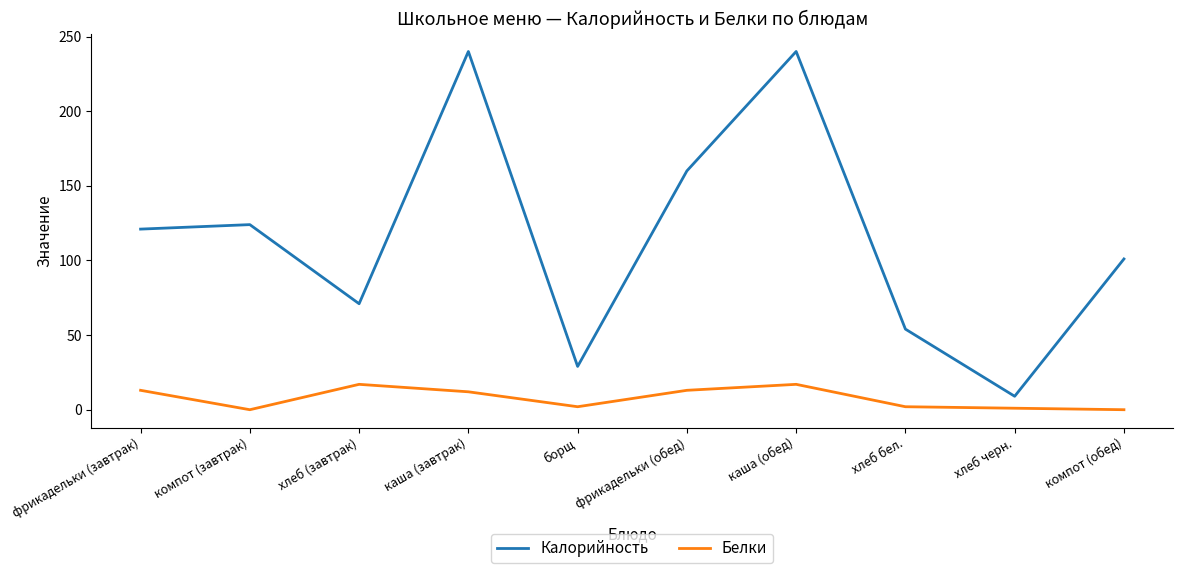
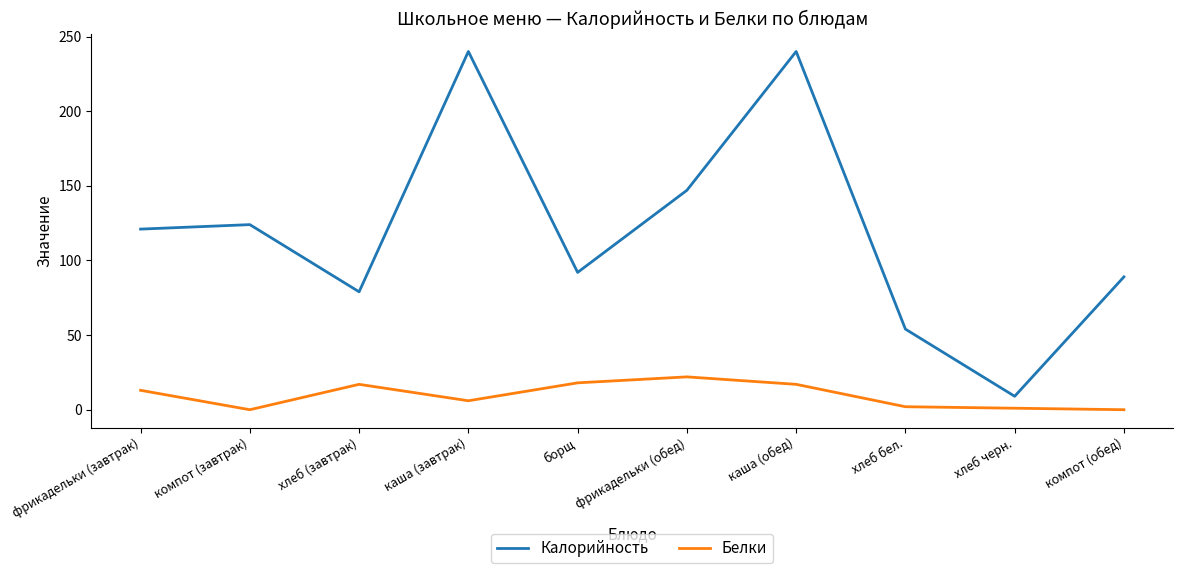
Калорийность, хлеб (завтрак): 71 -> 79
Белки, каша (завтрак): 12 -> 6
Калорийность, борщ: 29 -> 92
Белки, борщ: 2 -> 18
Калорийность, фрикадельки (обед): 160 -> 147
Белки, фрикадельки (обед): 13 -> 22
Калорийность, компот (обед): 101 -> 89
